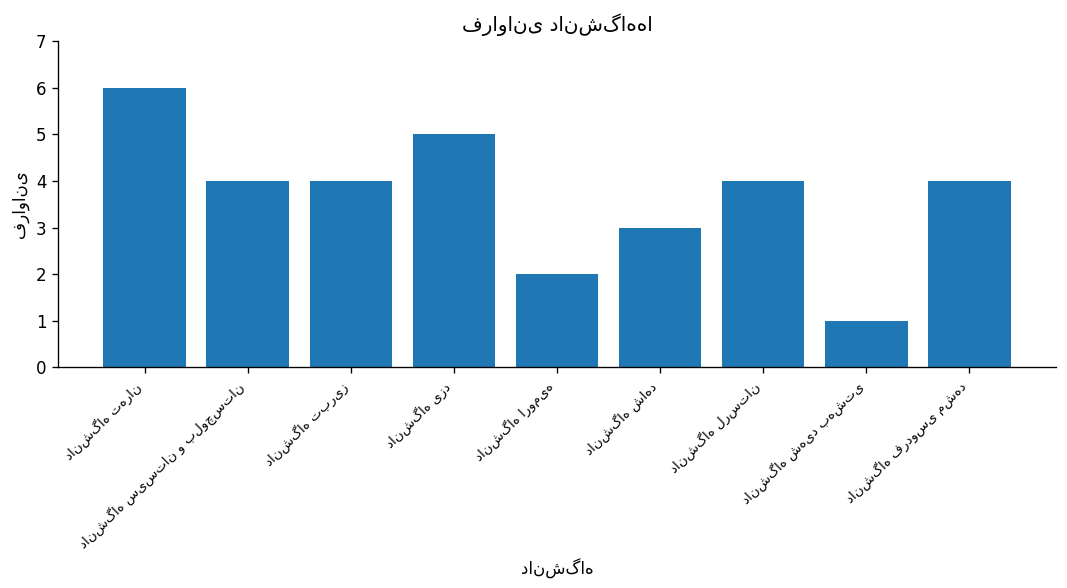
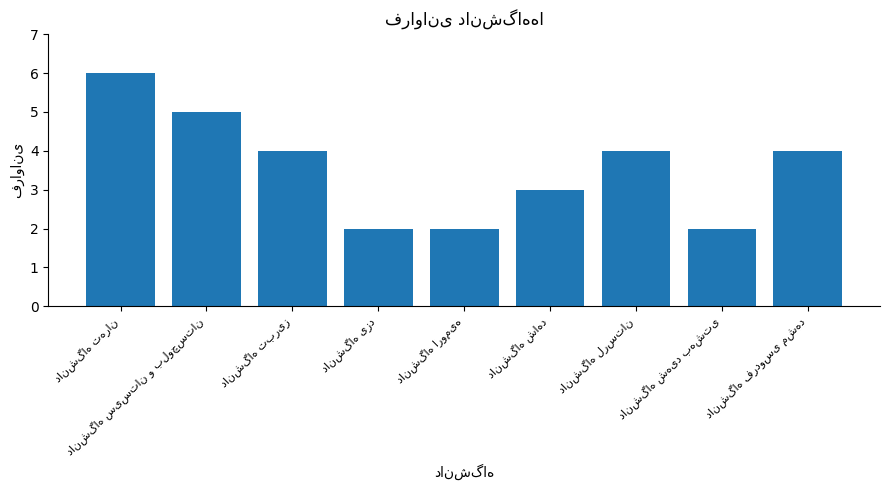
دانشگاه سیستان و بلوچستان: 4 -> 5
دانشگاه یزد: 5 -> 2
دانشگاه شهید بهشتی: 1 -> 2
